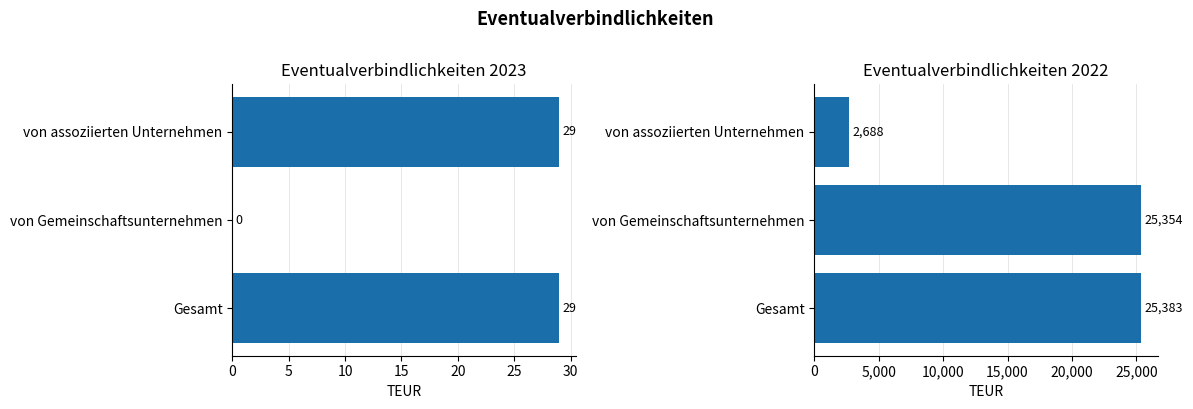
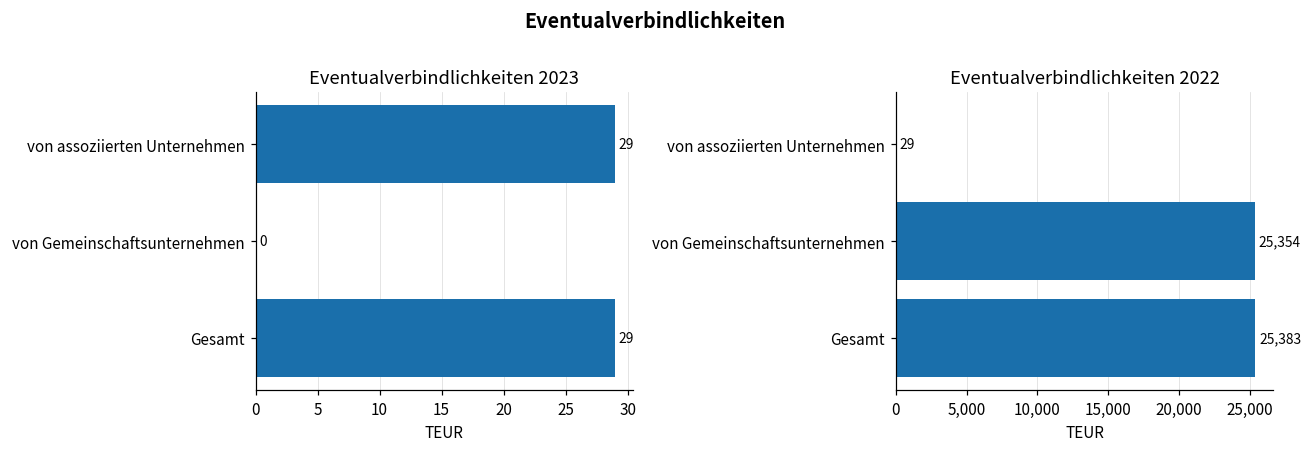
Eventualverbindlichkeiten 2022, von assoziierten Unternehmen: 2,688 -> 29
